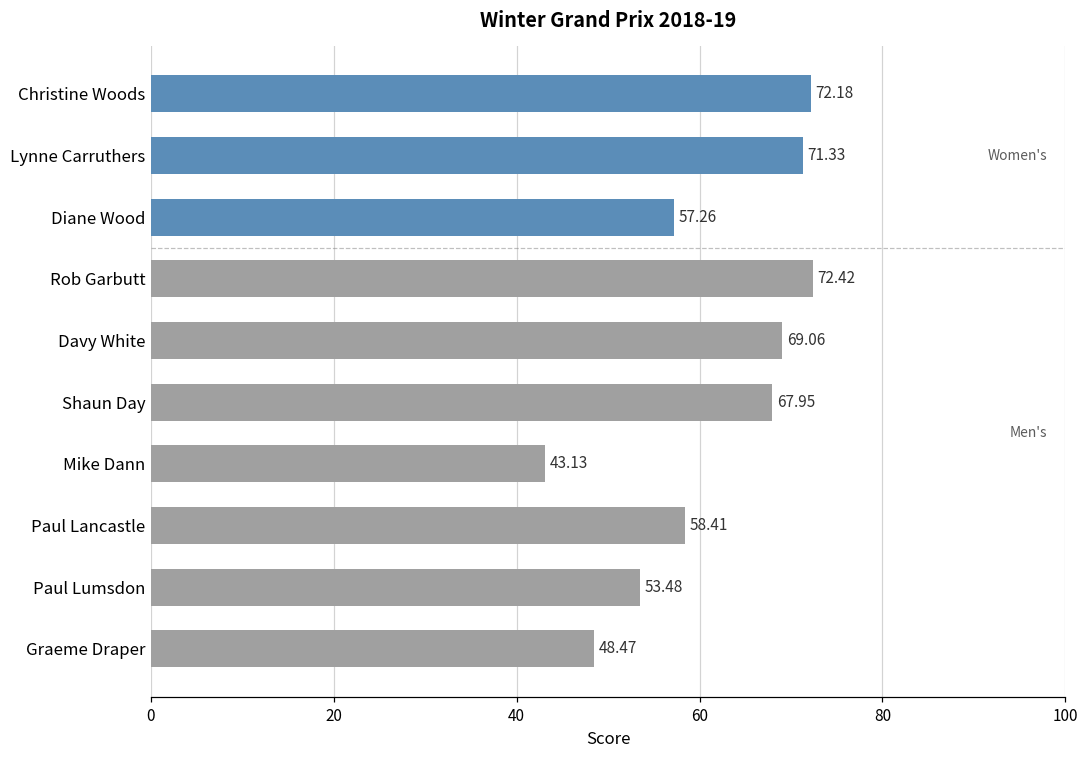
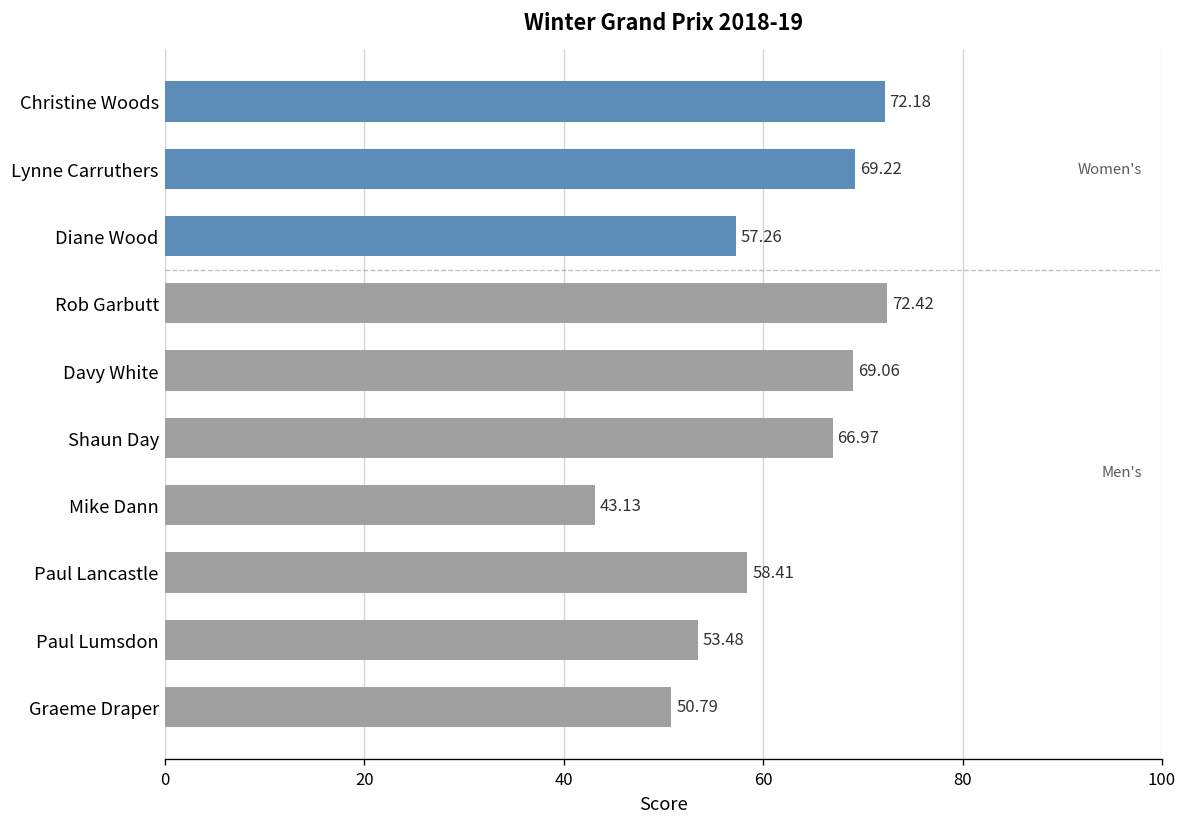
Lynne Carruthers: 71.33 -> 69.22
Shaun Day: 67.95 -> 66.97
Graeme Draper: 48.47 -> 50.79
